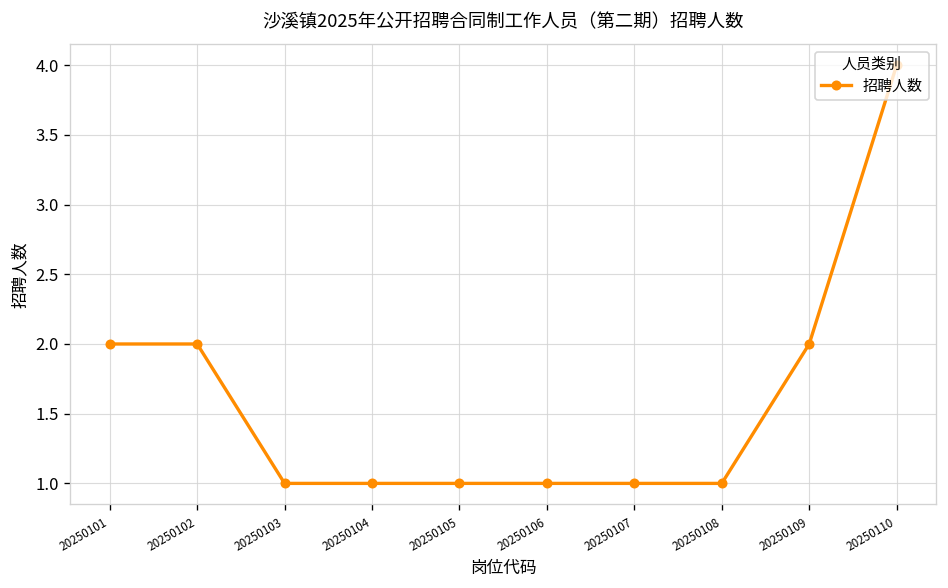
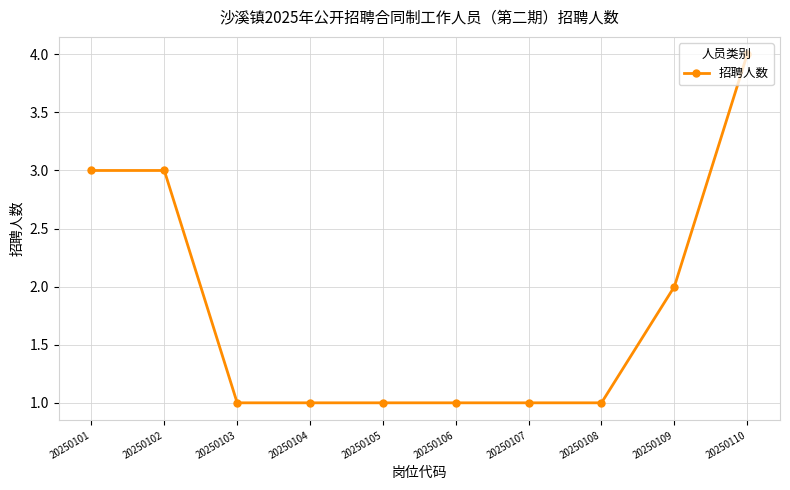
20250101: 2 -> 3
20250102: 2 -> 3
